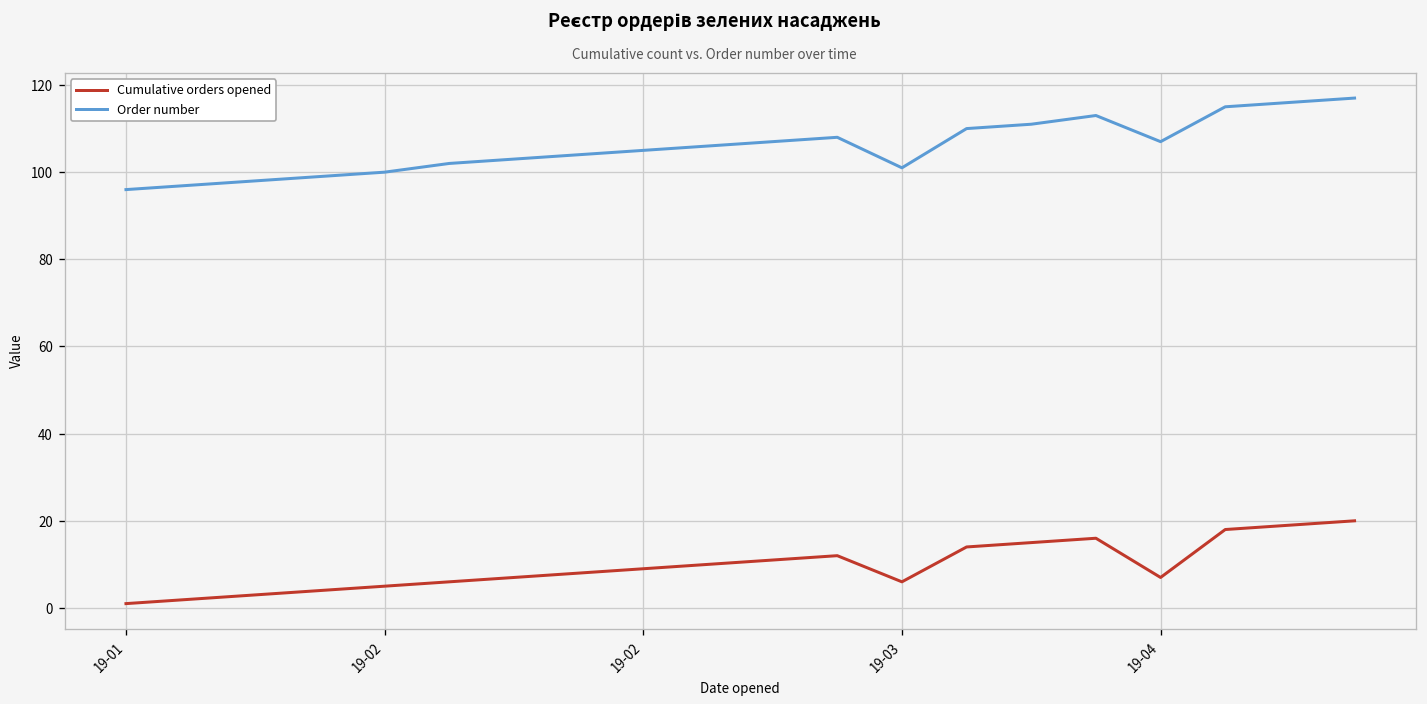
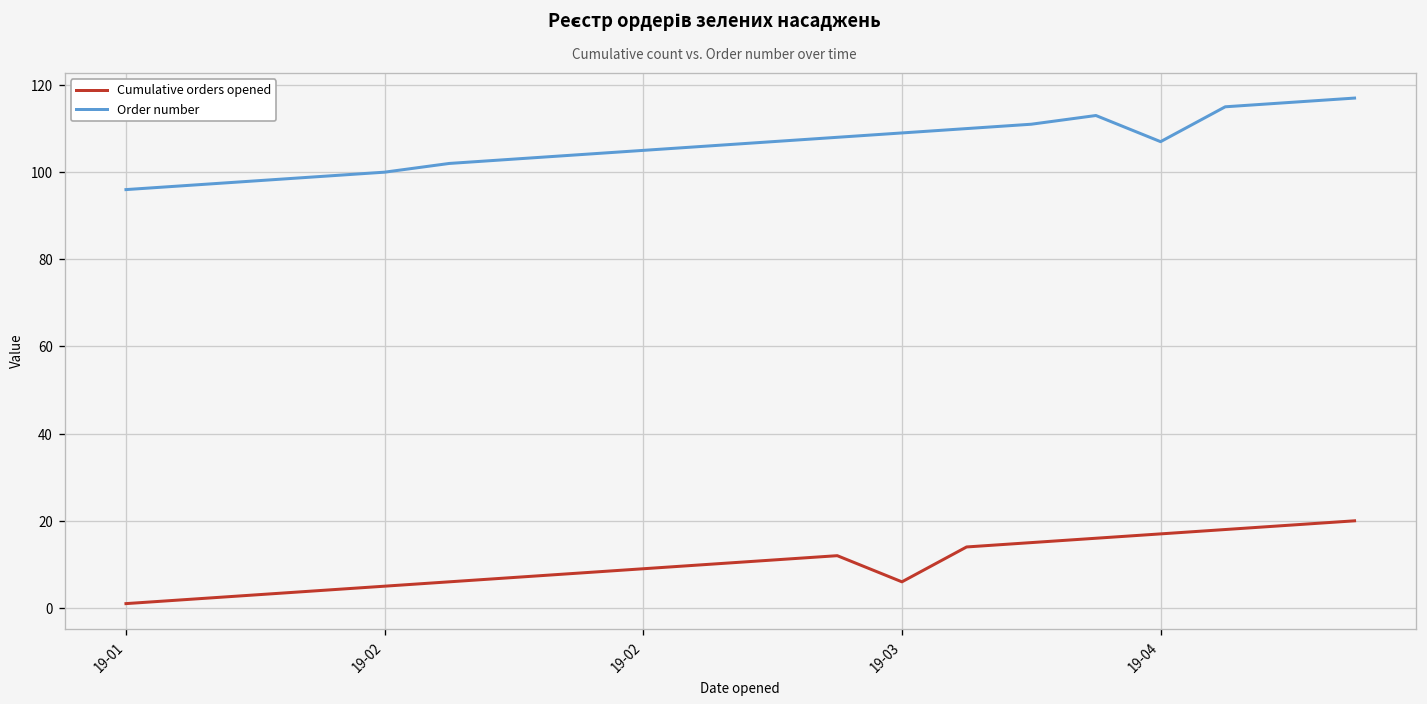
Order number, 19-03: 101 -> 109
Cumulative orders opened, 19-04: 7 -> 17
